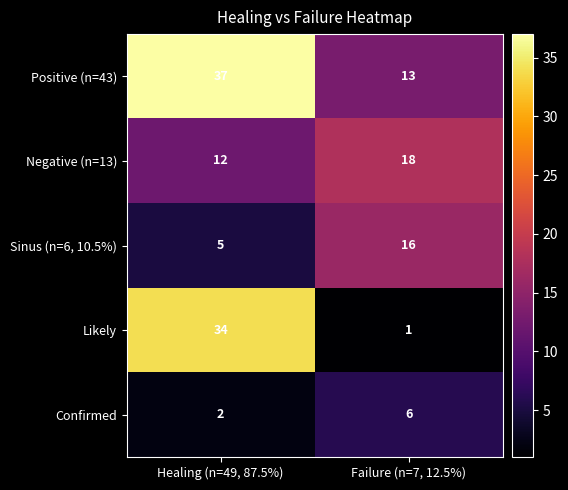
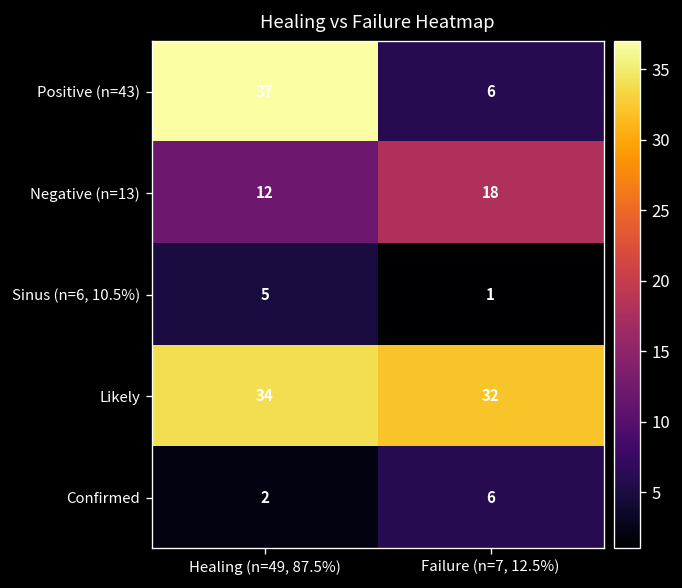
Positive (n=43), Failure (n=7, 12.5%): 13 -> 6
Sinus (n=6, 10.5%), Failure (n=7, 12.5%): 16 -> 1
Likely, Failure (n=7, 12.5%): 1 -> 32
